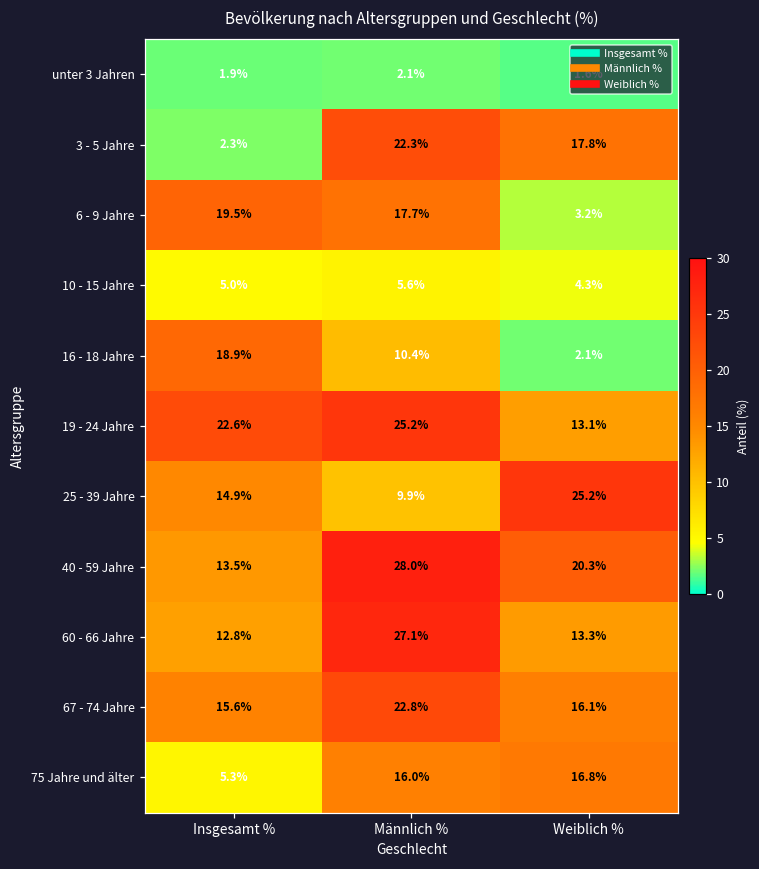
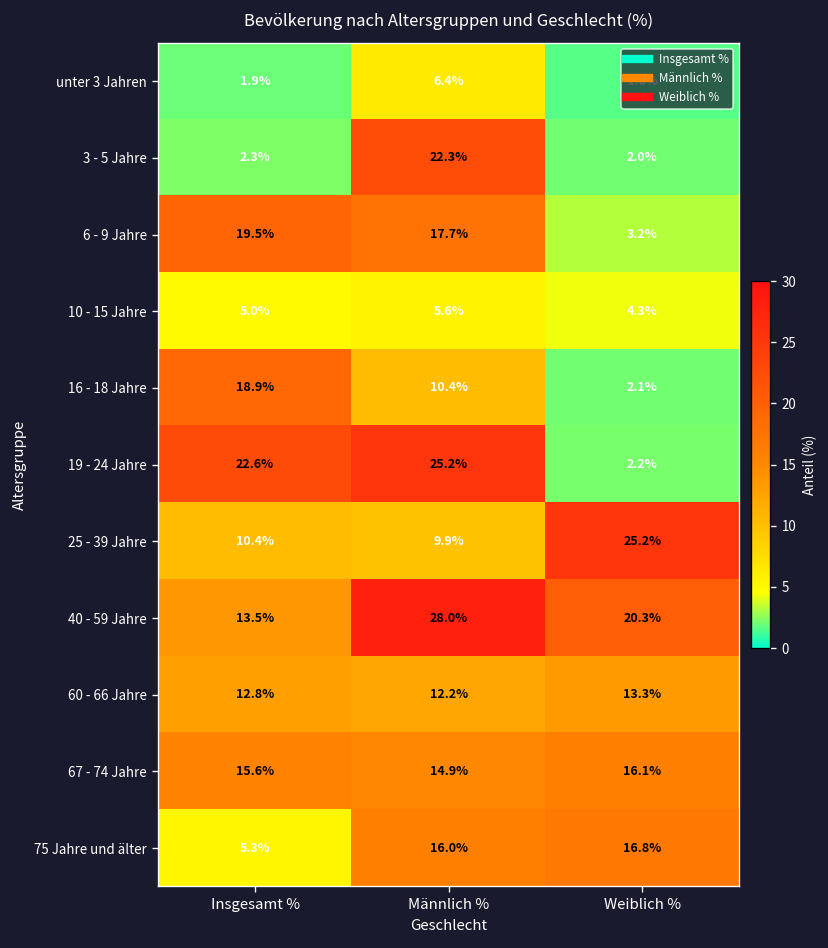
unter 3 Jahren, Männlich %: 2.1% -> 6.4%
3 - 5 Jahre, Weiblich %: 17.8% -> 2.0%
19 - 24 Jahre, Weiblich %: 13.1% -> 2.2%
25 - 39 Jahre, Insgesamt %: 14.9% -> 10.4%
60 - 66 Jahre, Männlich %: 27.1% -> 12.2%
67 - 74 Jahre, Männlich %: 22.8% -> 14.9%
